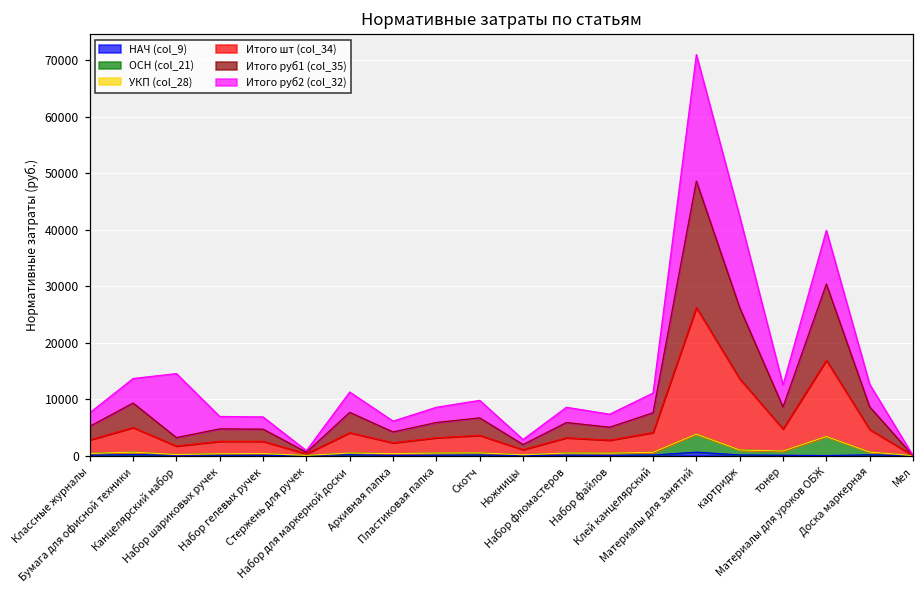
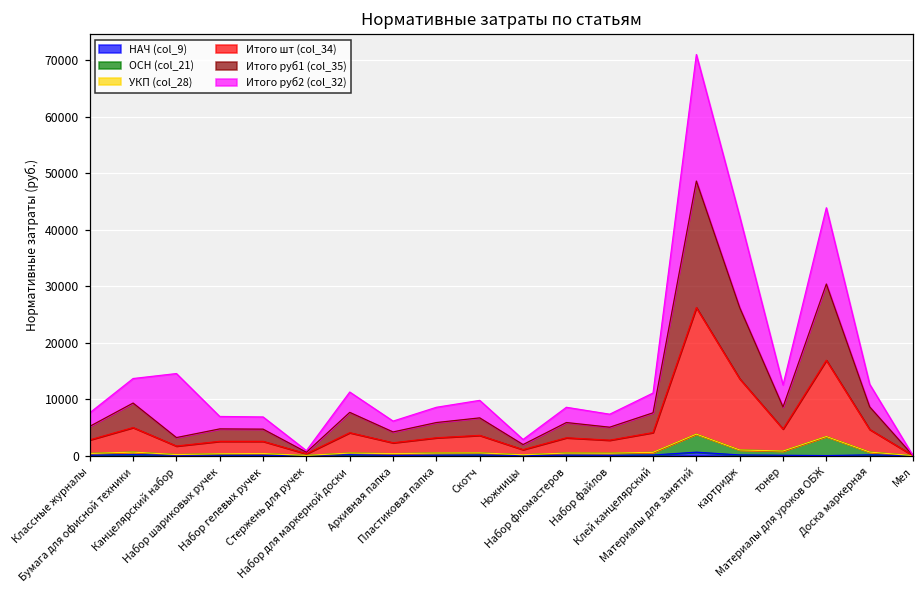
Итого руб2 (col_32), Материалы для уроков ОБЖ: 10000 -> 14000
